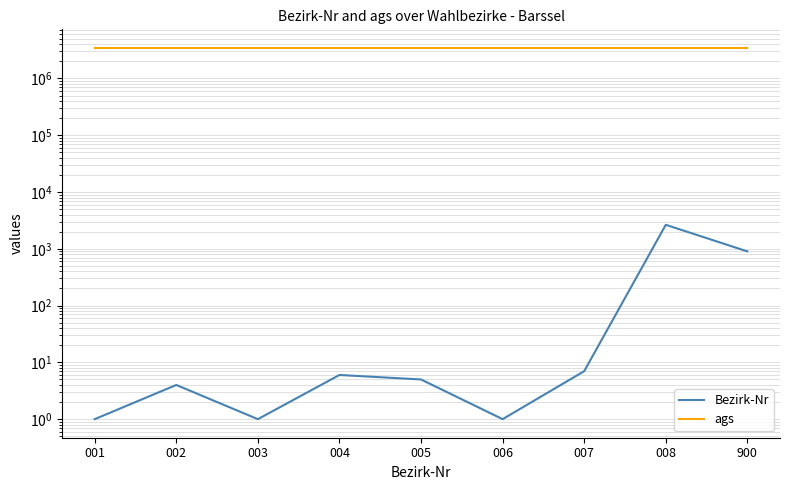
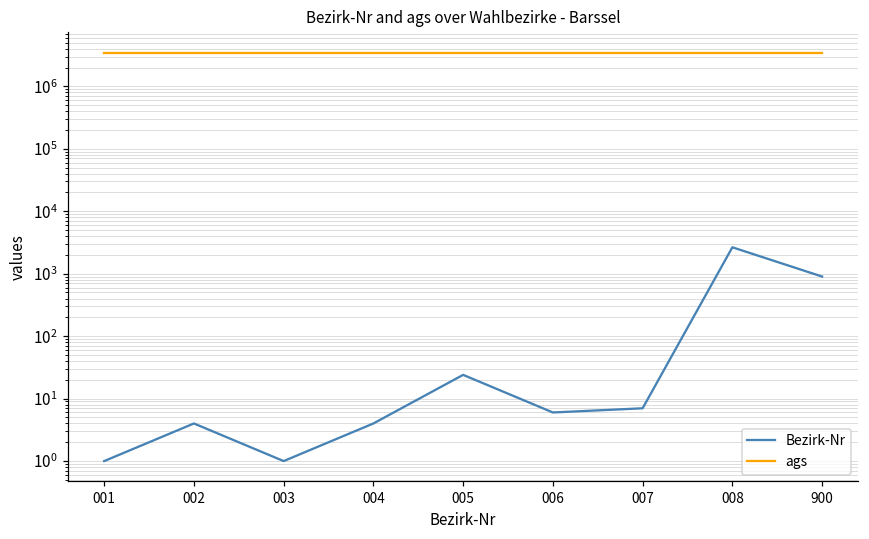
Bezirk-Nr, 004: 6 -> 4
Bezirk-Nr, 005: 5 -> 24
Bezirk-Nr, 006: 1 -> 6
